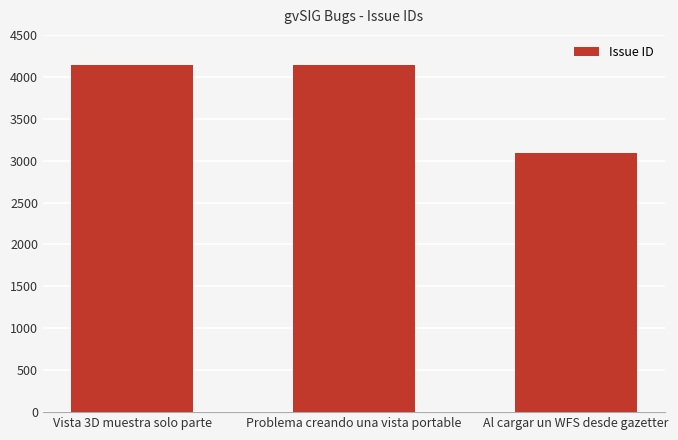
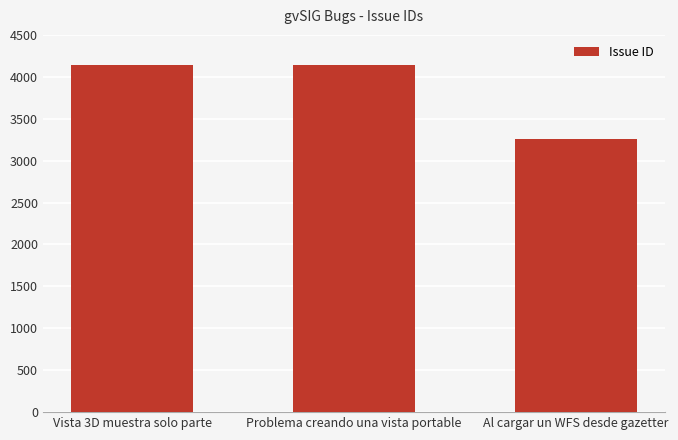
Al cargar un WFS desde gazetter: 3100 -> 3300
